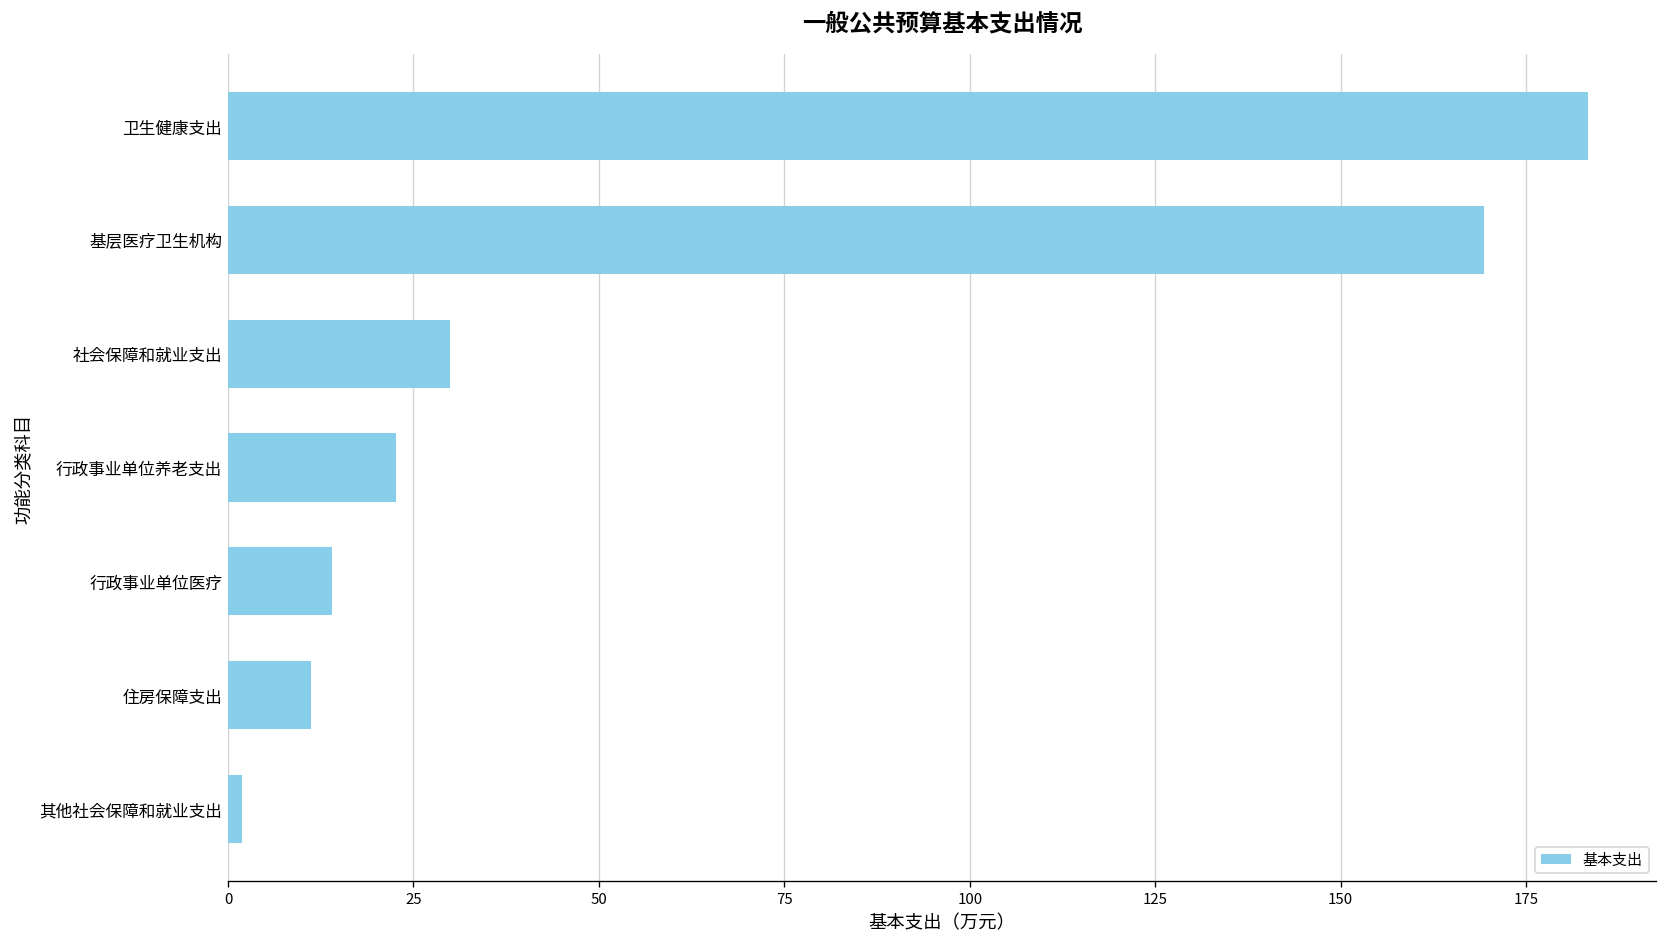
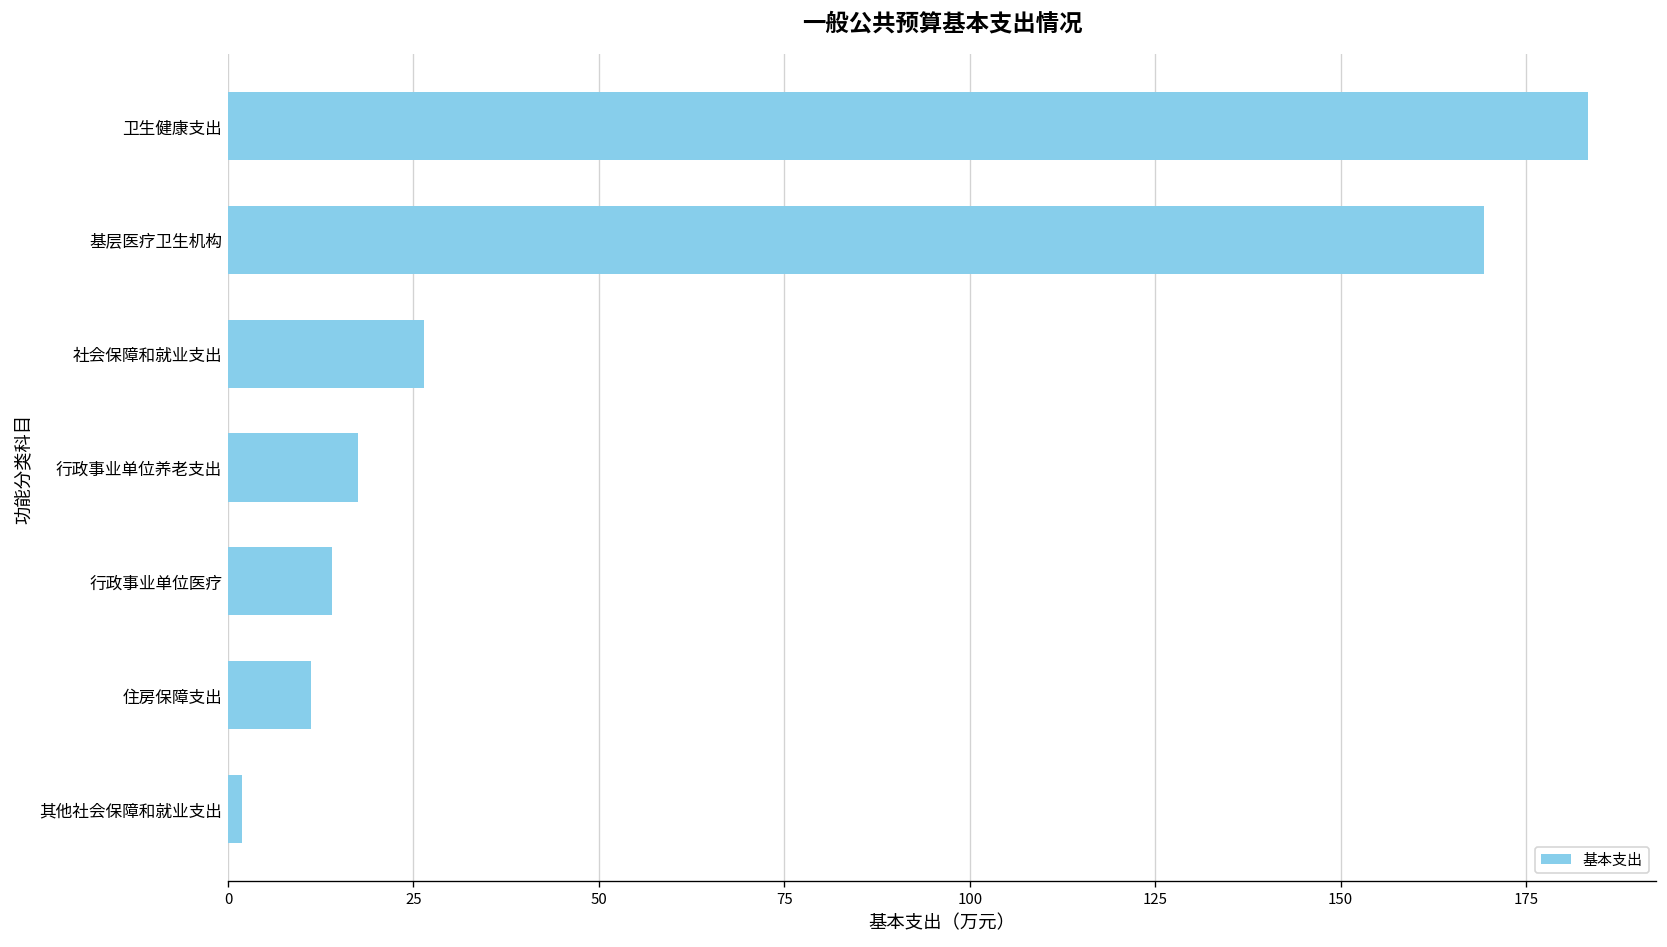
社会保障和就业支出: 30 -> 26
行政事业单位养老支出: 23 -> 18
